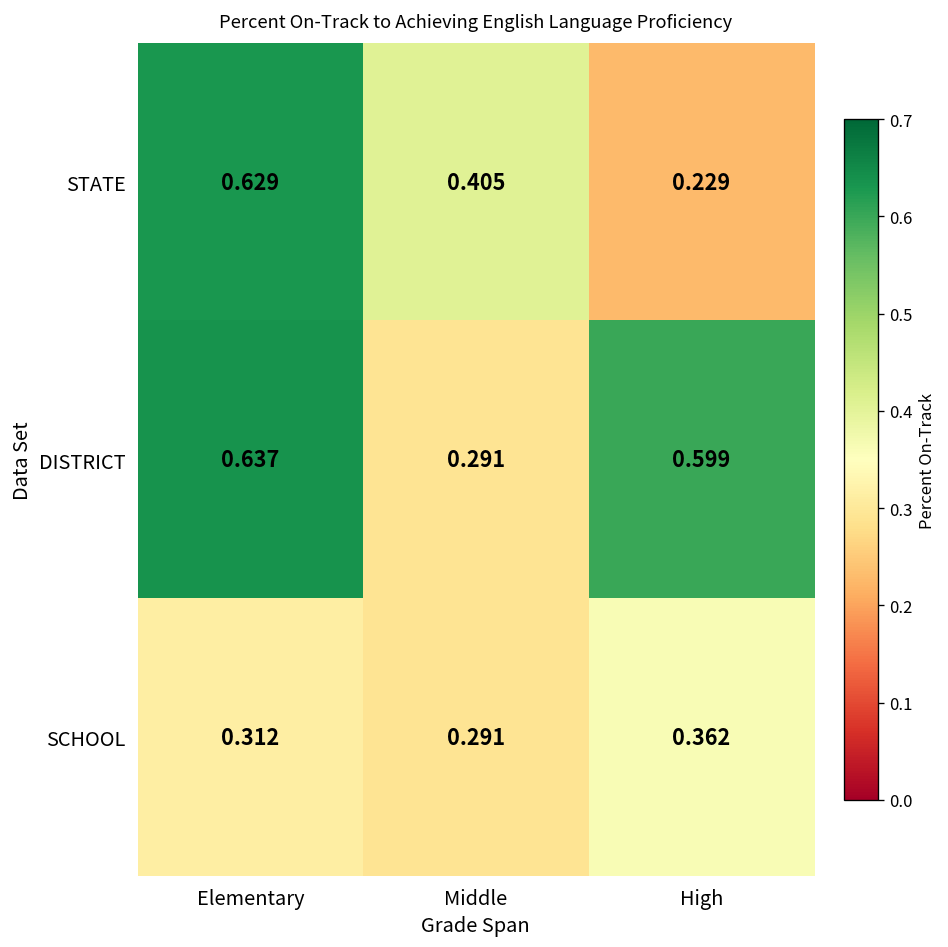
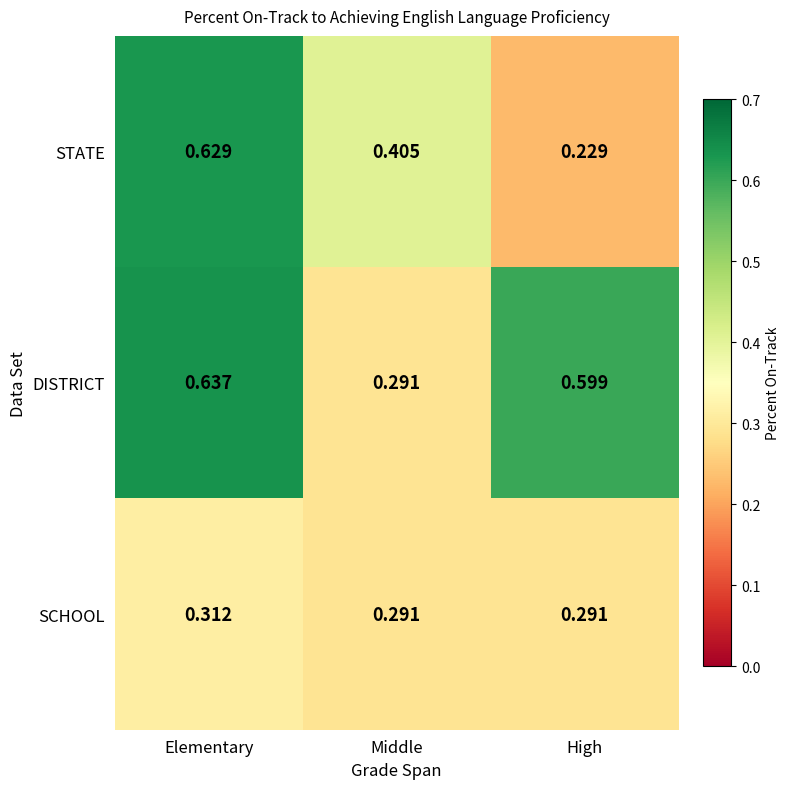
SCHOOL, High: 0.362 -> 0.291
